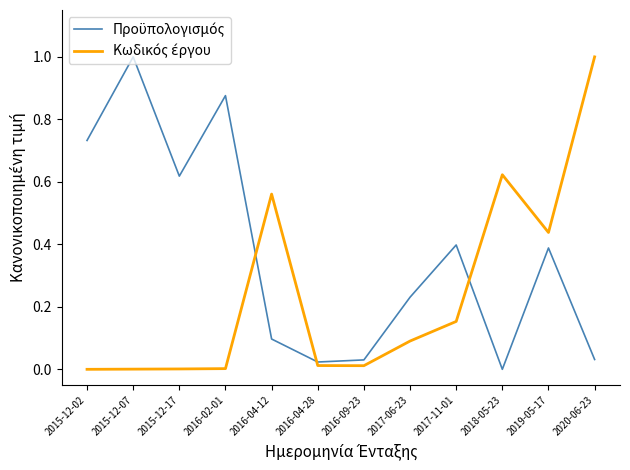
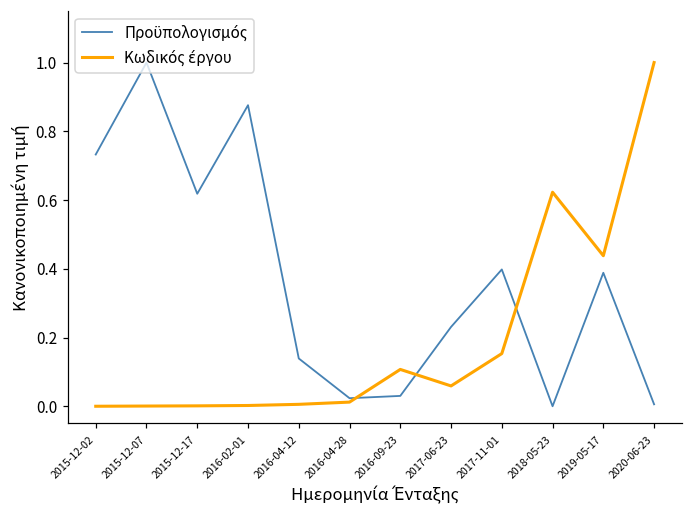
Προϋπολογισμός, 2016-04-12: 0.10 -> 0.14
Κωδικός έργου, 2016-04-12: 0.56 -> 0.01
Κωδικός έργου, 2016-09-23: 0.01 -> 0.11
Κωδικός έργου, 2017-06-23: 0.09 -> 0.06
Προϋπολογισμός, 2020-06-23: 0.03 -> 0.01
